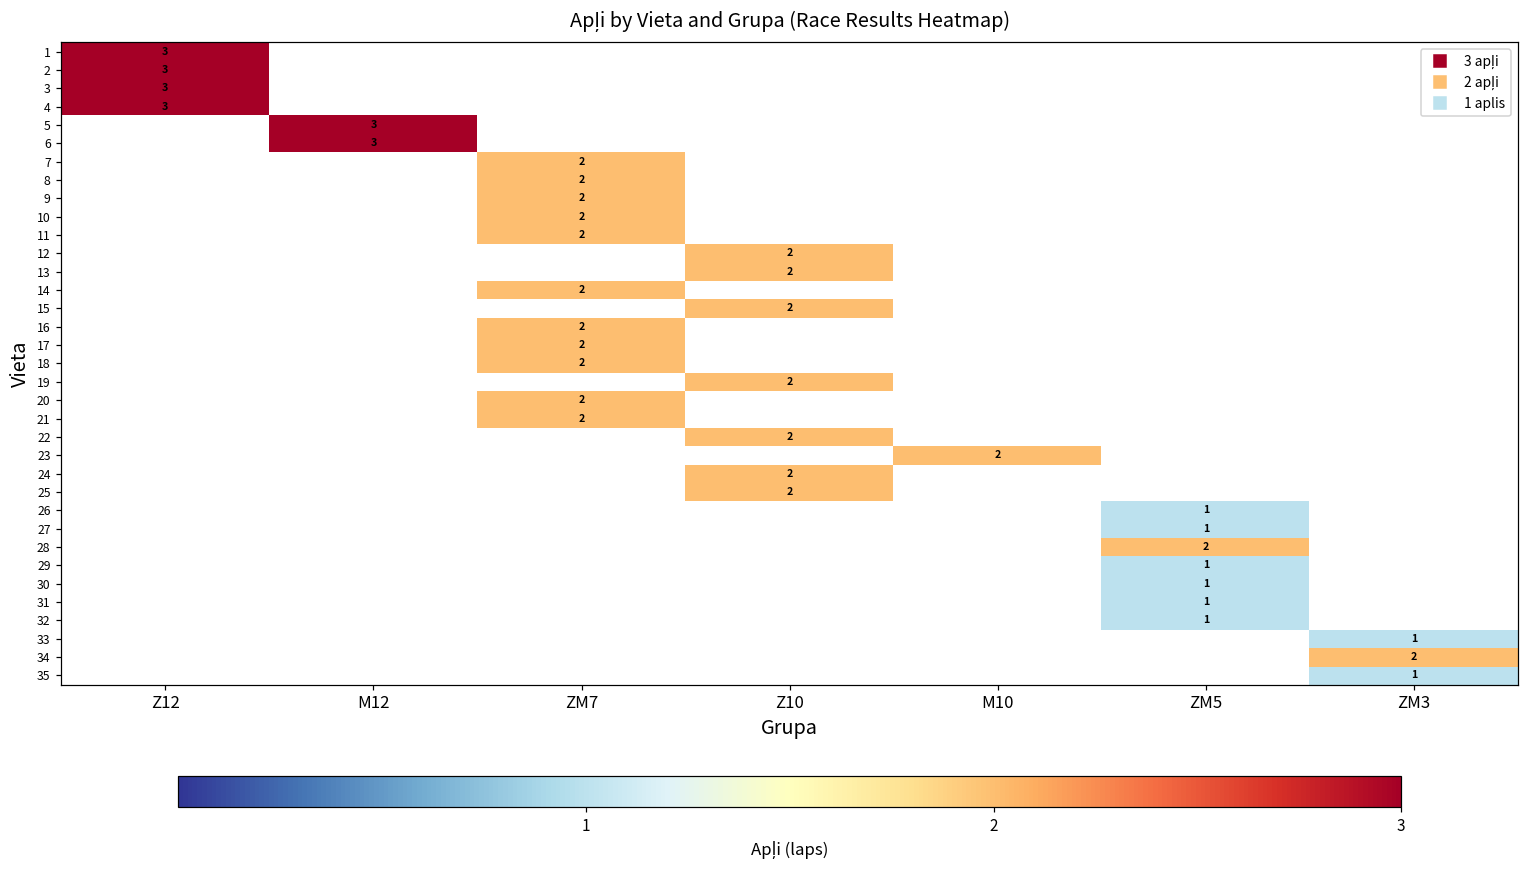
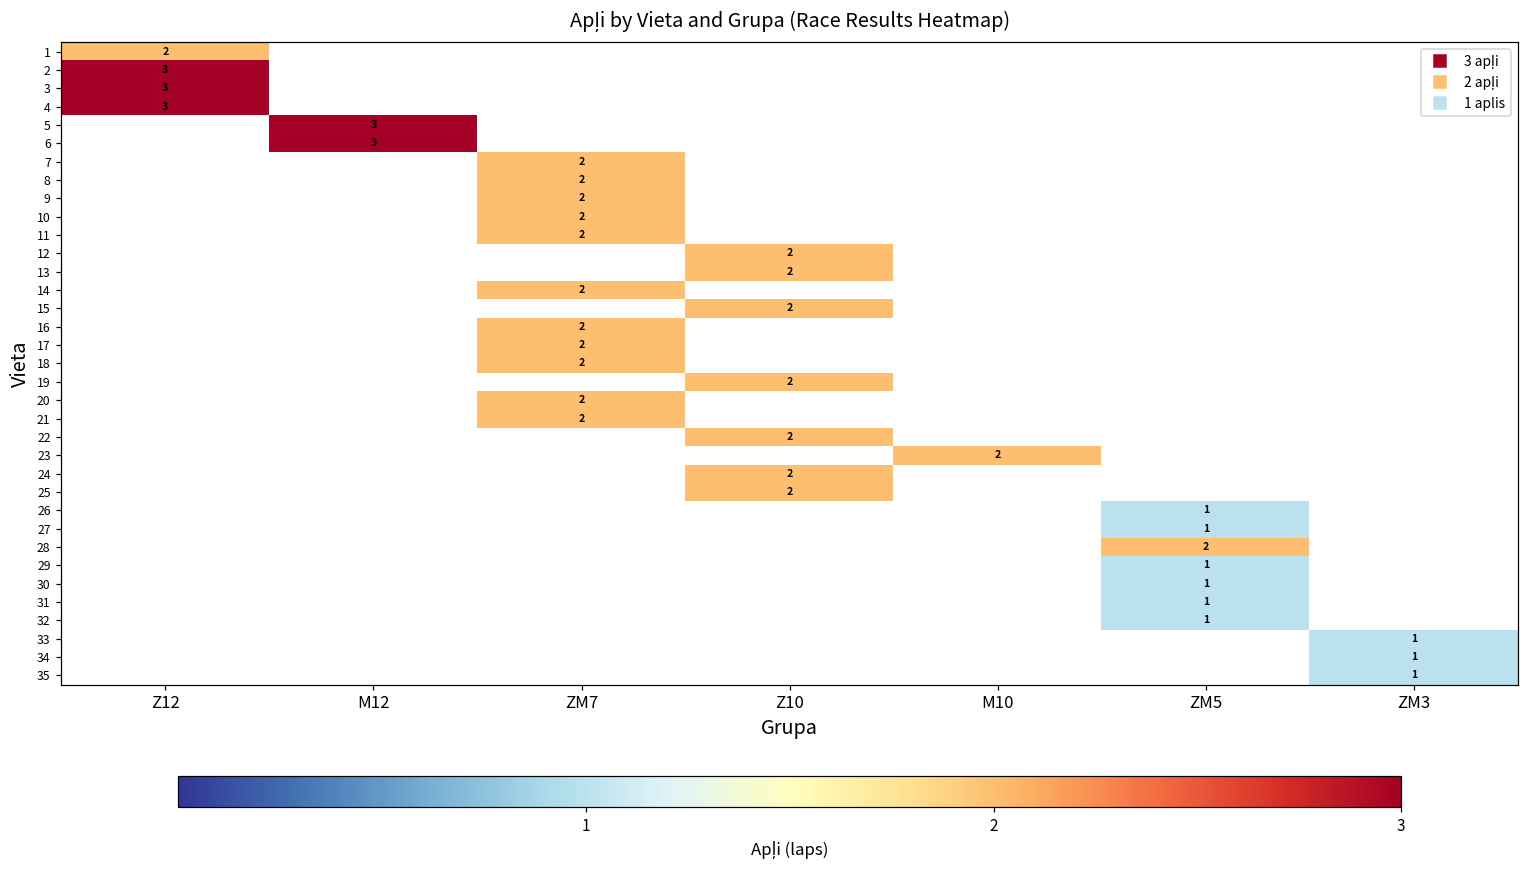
1, Z12: 3 -> 2
34, ZM3: 2 -> 1
